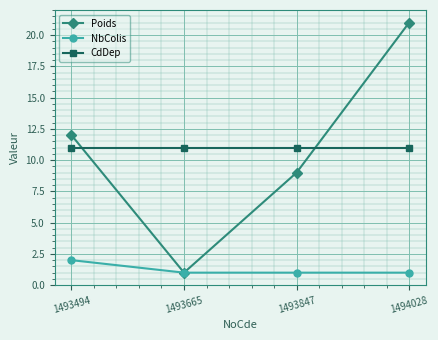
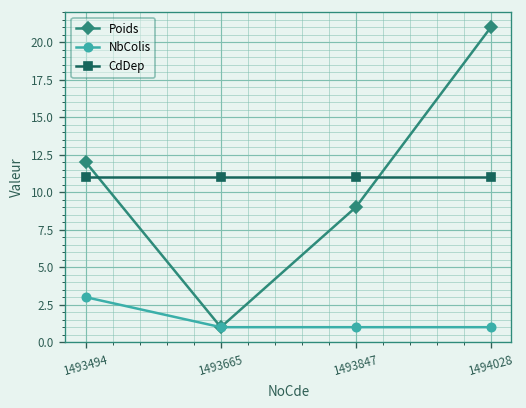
NbColis, 1493494: 2 -> 3
